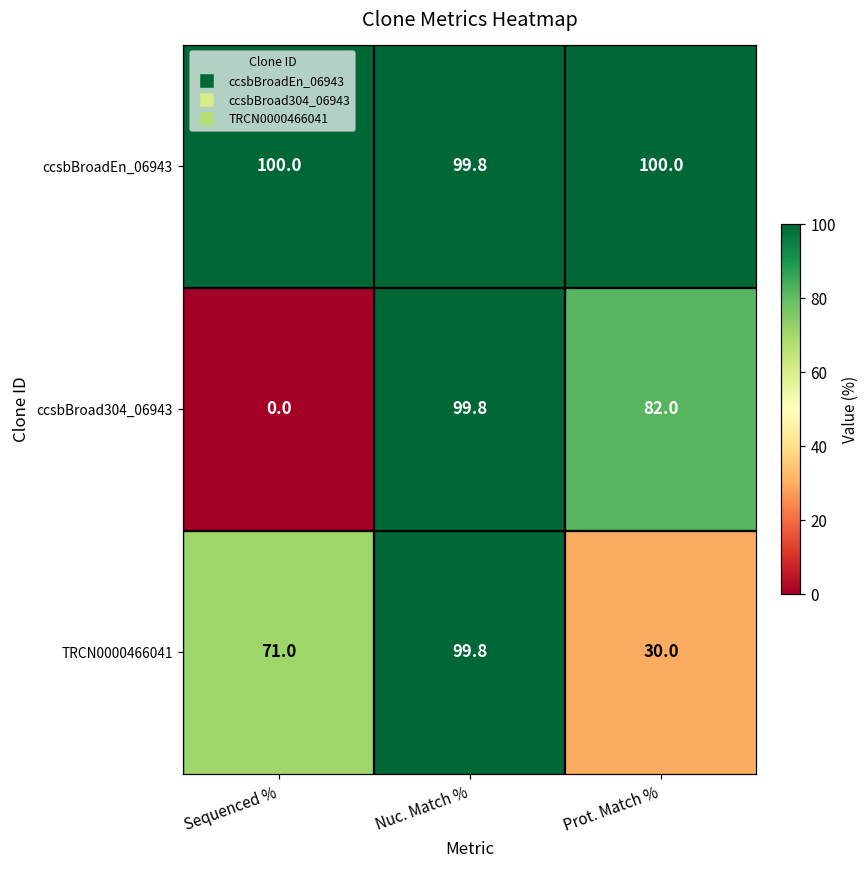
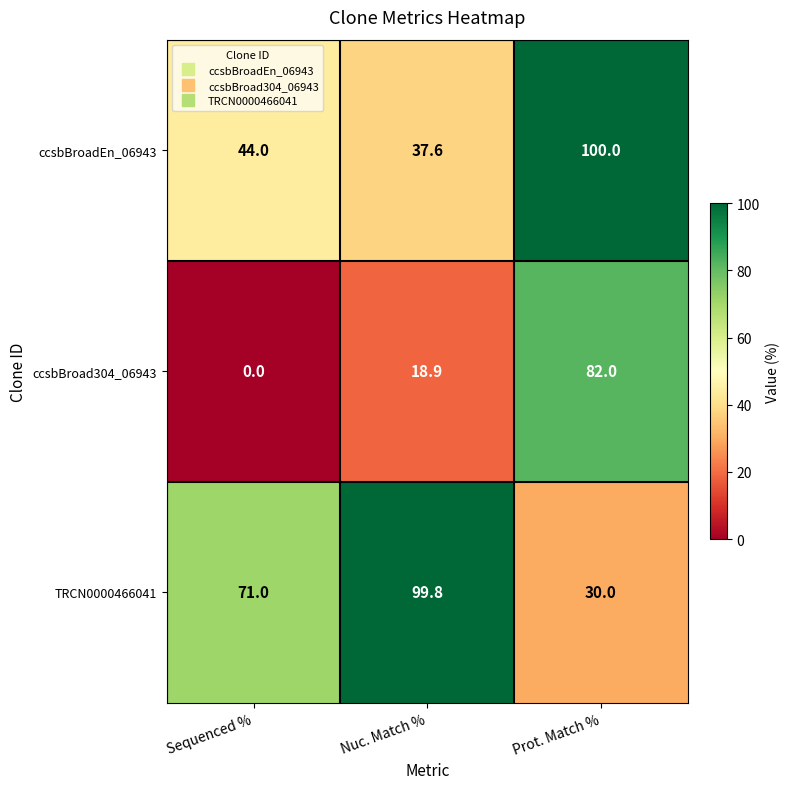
ccsbBroadEn_06943, Sequenced %: 100.0 -> 44.0
ccsbBroadEn_06943, Nuc. Match %: 99.8 -> 37.6
ccsbBroad304_06943, Nuc. Match %: 99.8 -> 18.9
